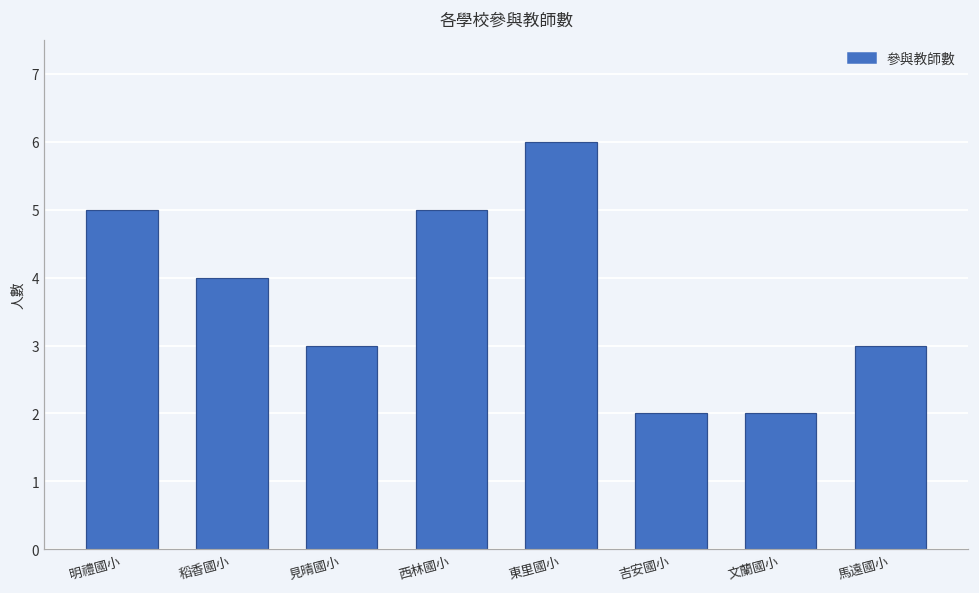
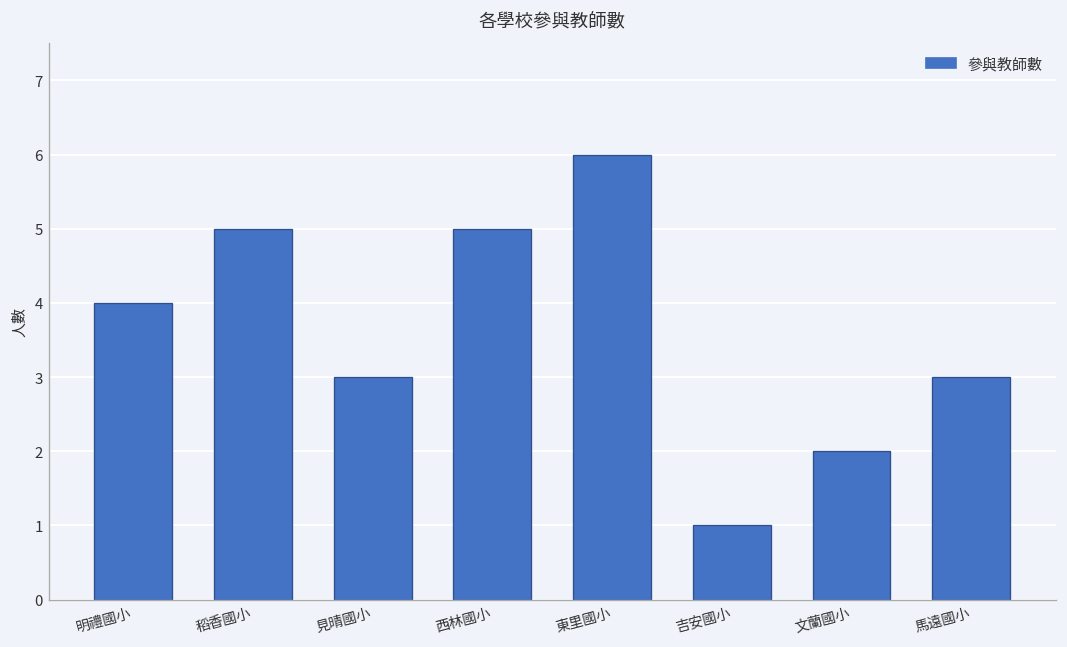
明禮國小: 5 -> 4
稻香國小: 4 -> 5
吉安國小: 2 -> 1
